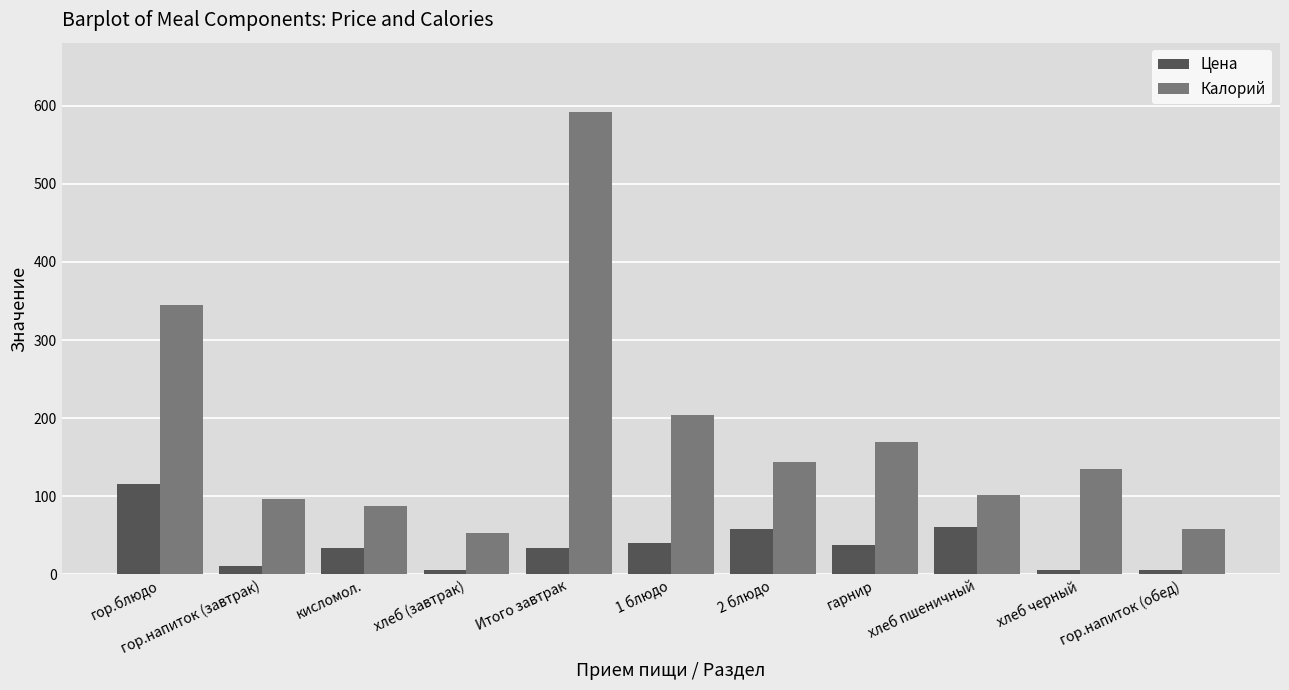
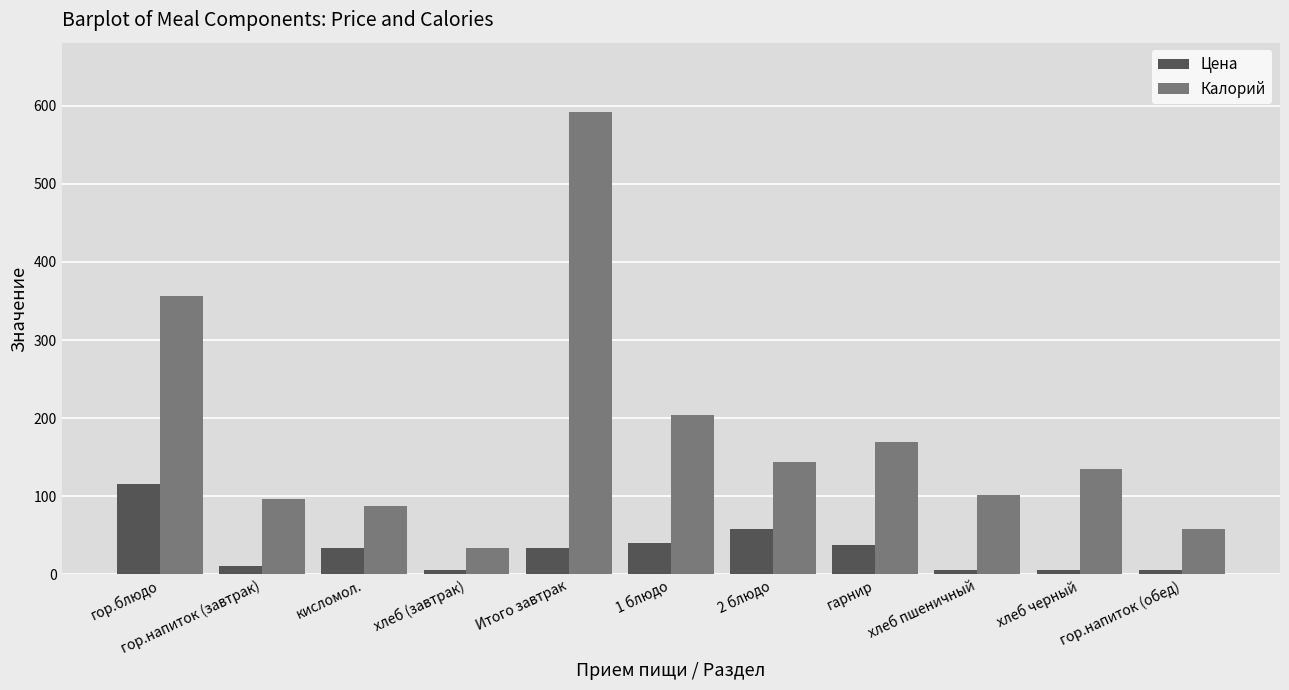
Калорий, гор.блюдо: 350 -> 360
Калорий, хлеб (завтрак): 50 -> 30
Цена, хлеб пшеничный: 60 -> 10
